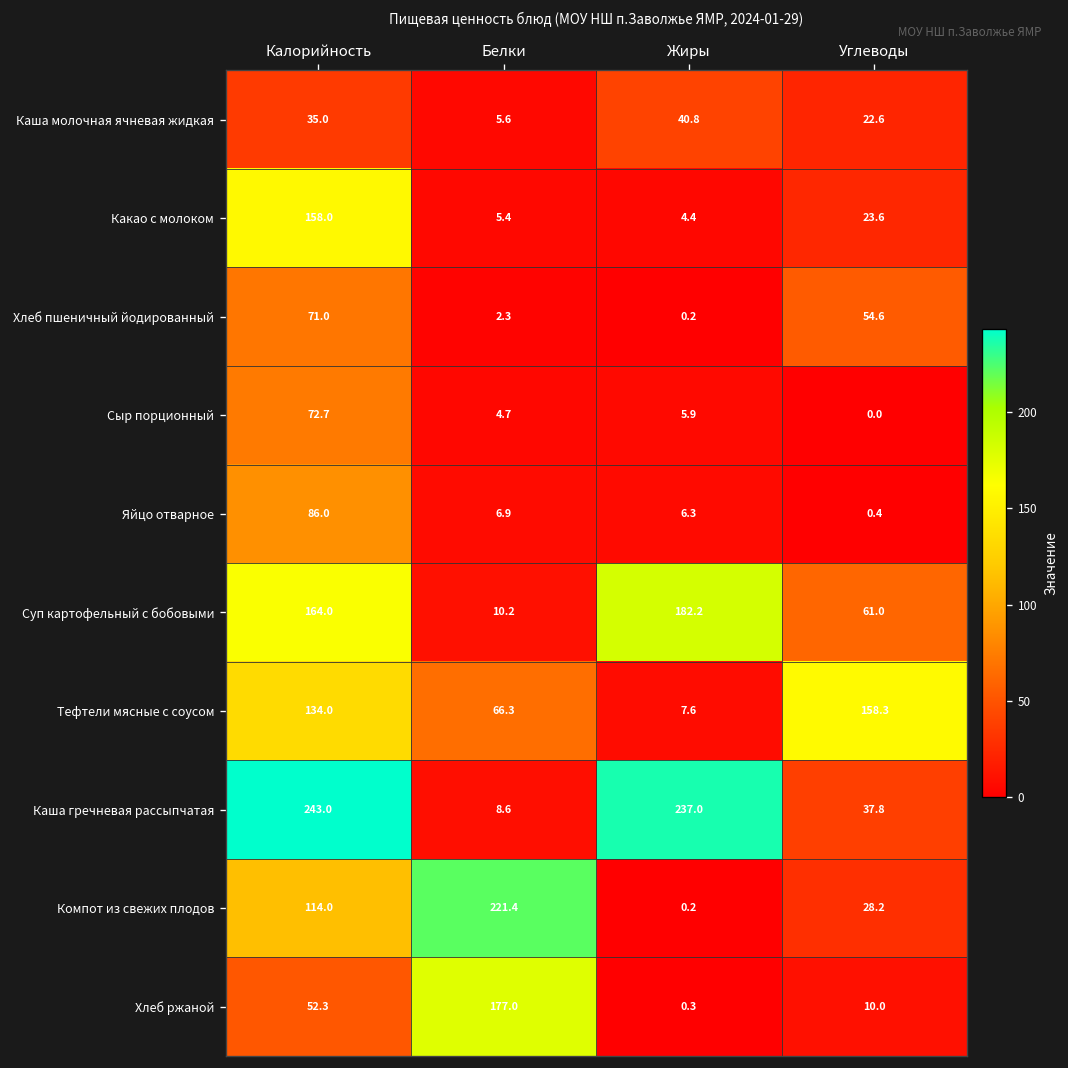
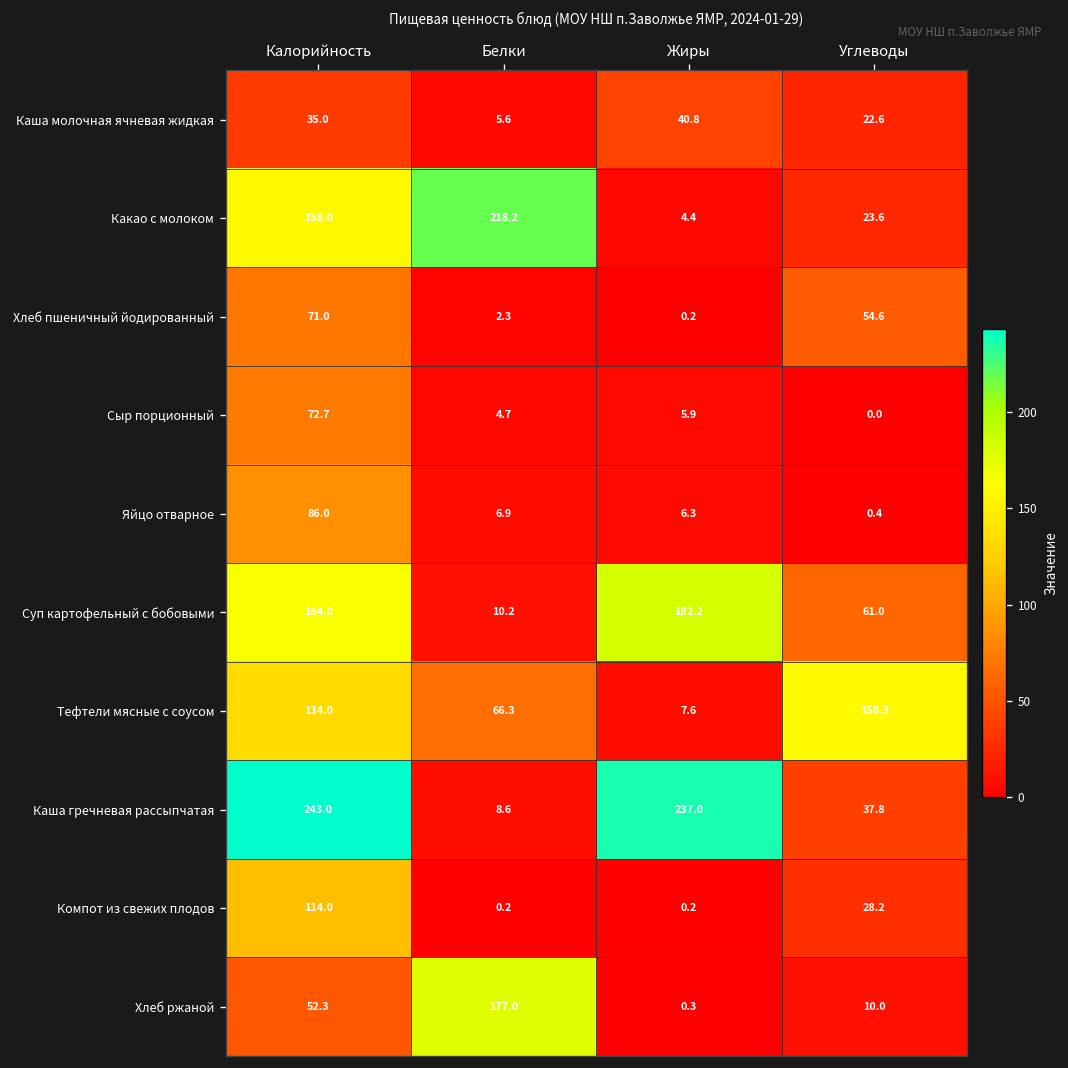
Какао с молоком, Белки: 5.4 -> 218.2
Компот из свежих плодов, Белки: 221.4 -> 0.2
